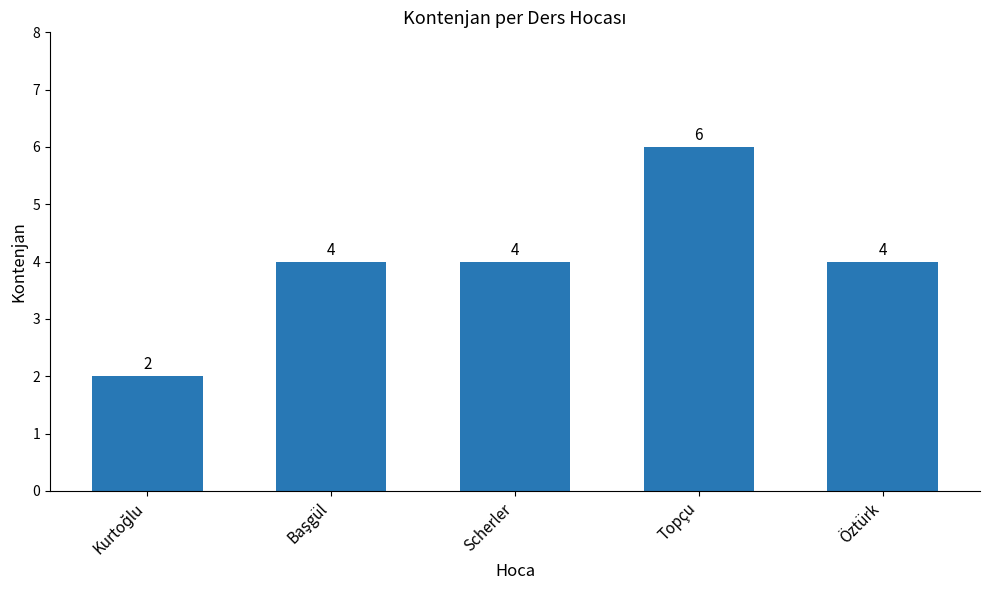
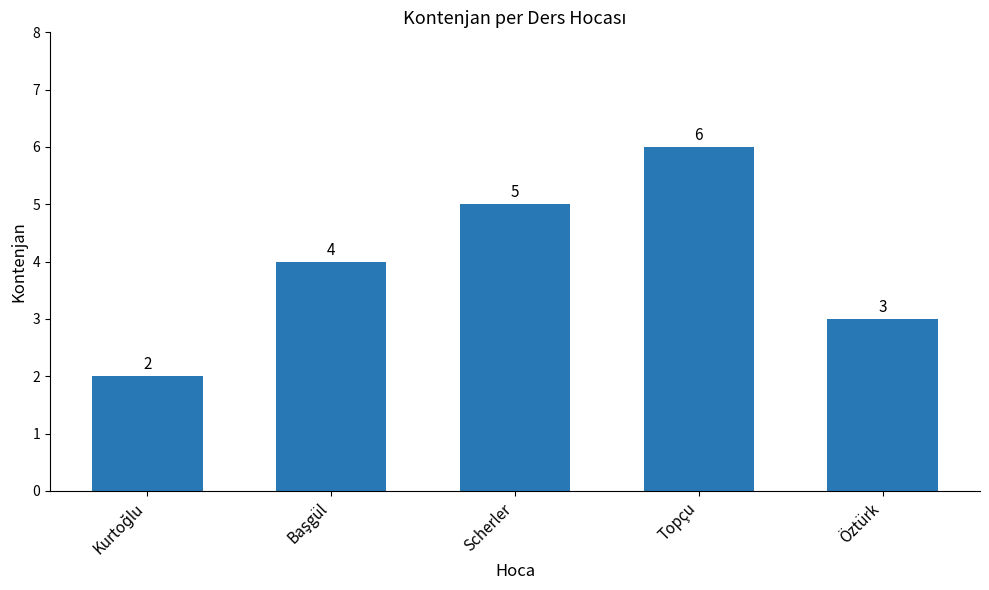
Scherler: 4 -> 5
Öztürk: 4 -> 3
